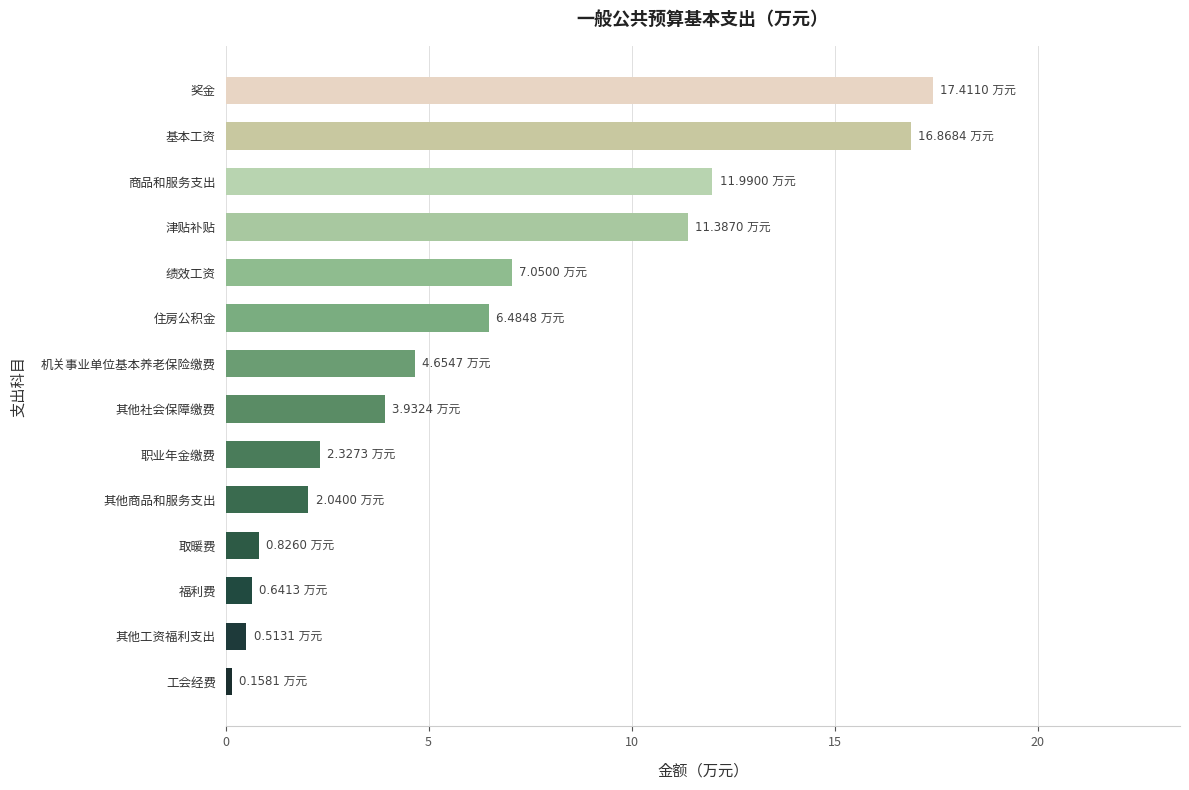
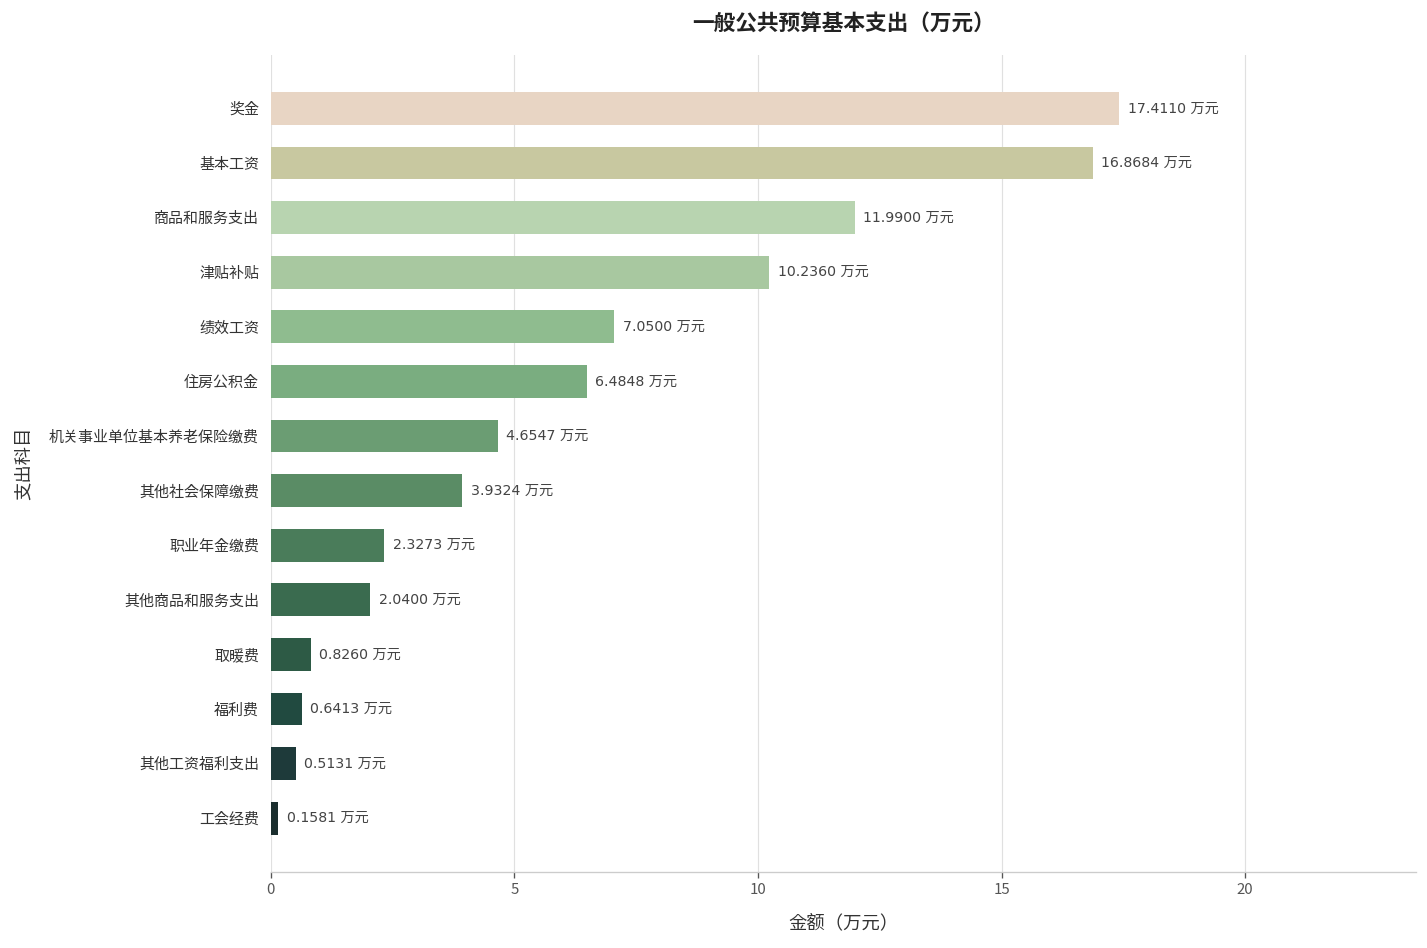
津贴补贴: 11.3870 -> 10.2360
